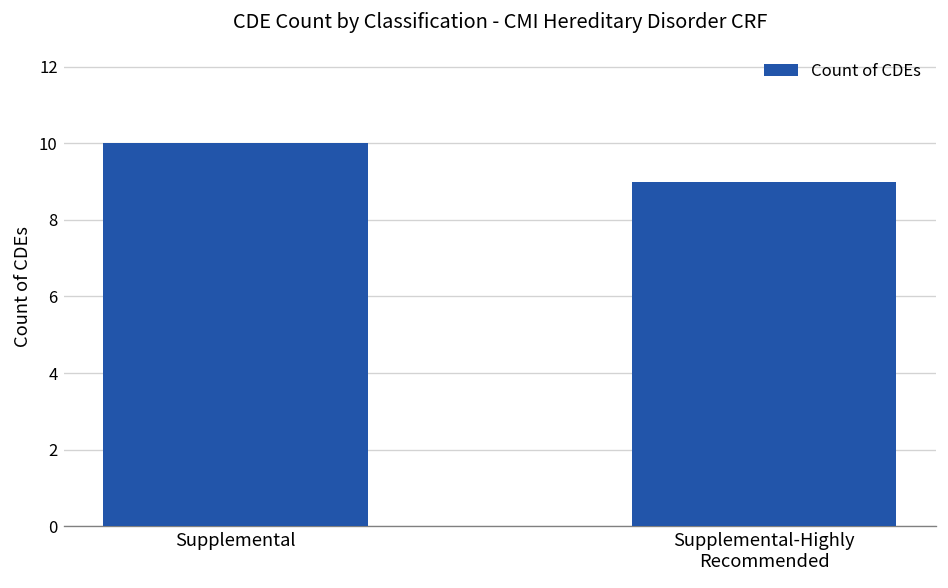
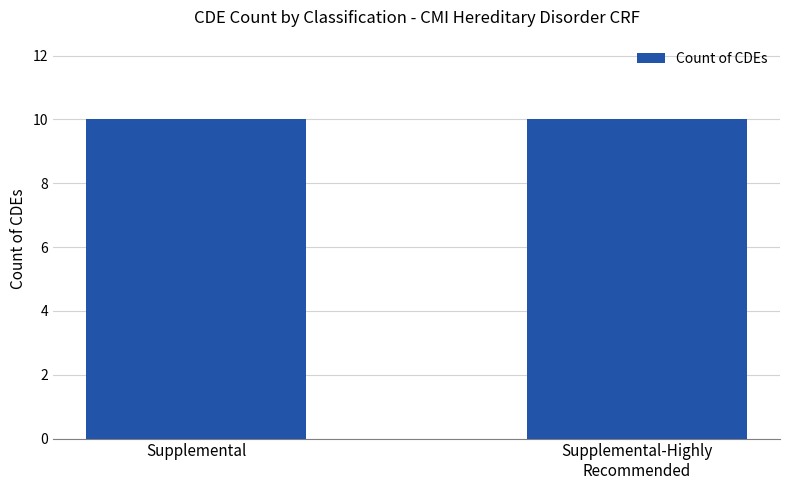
Supplemental-Highly Recommended: 9 -> 10
